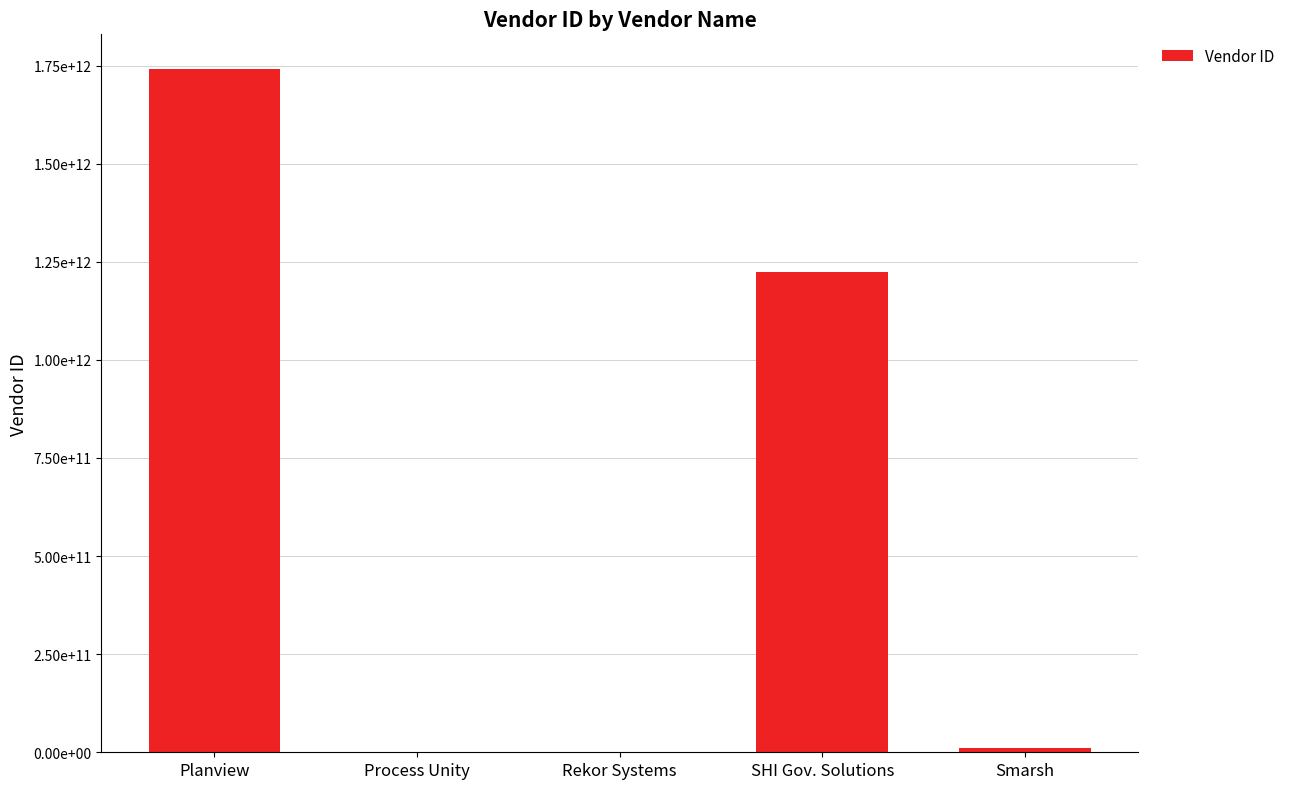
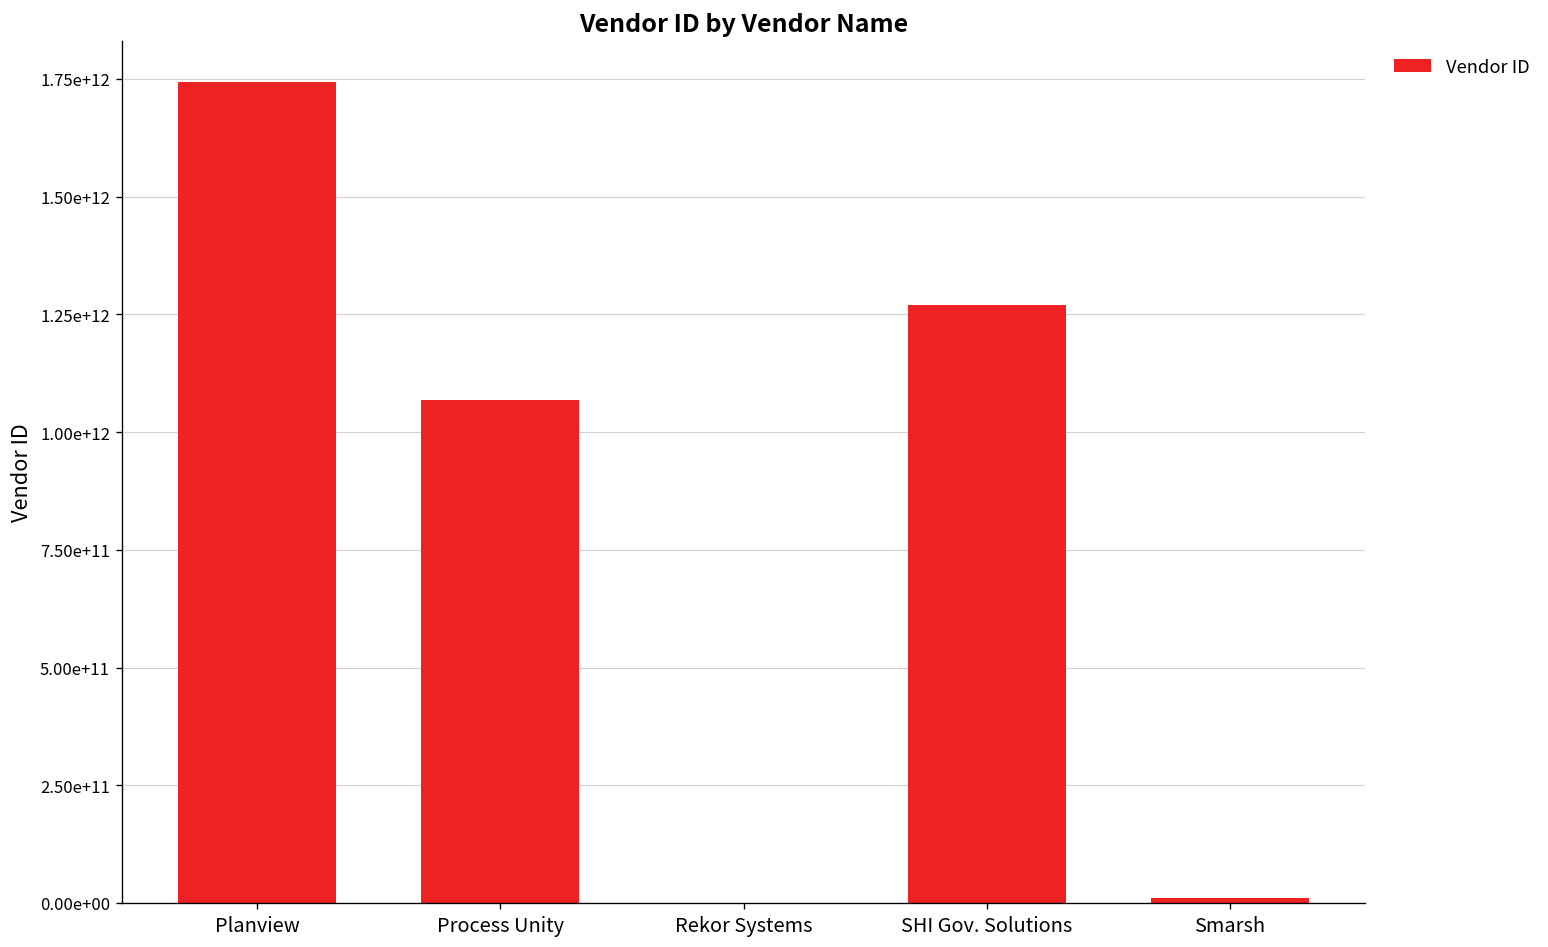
Process Unity: 0 -> 1070000000000
SHI Gov. Solutions: 1220000000000 -> 1270000000000
